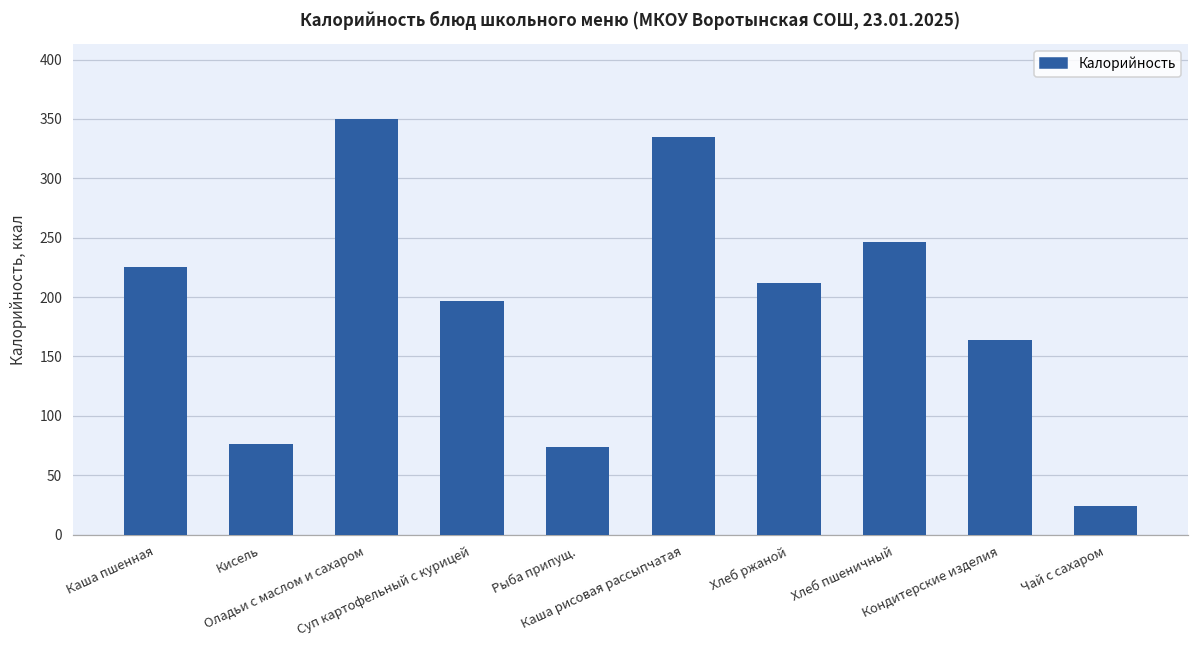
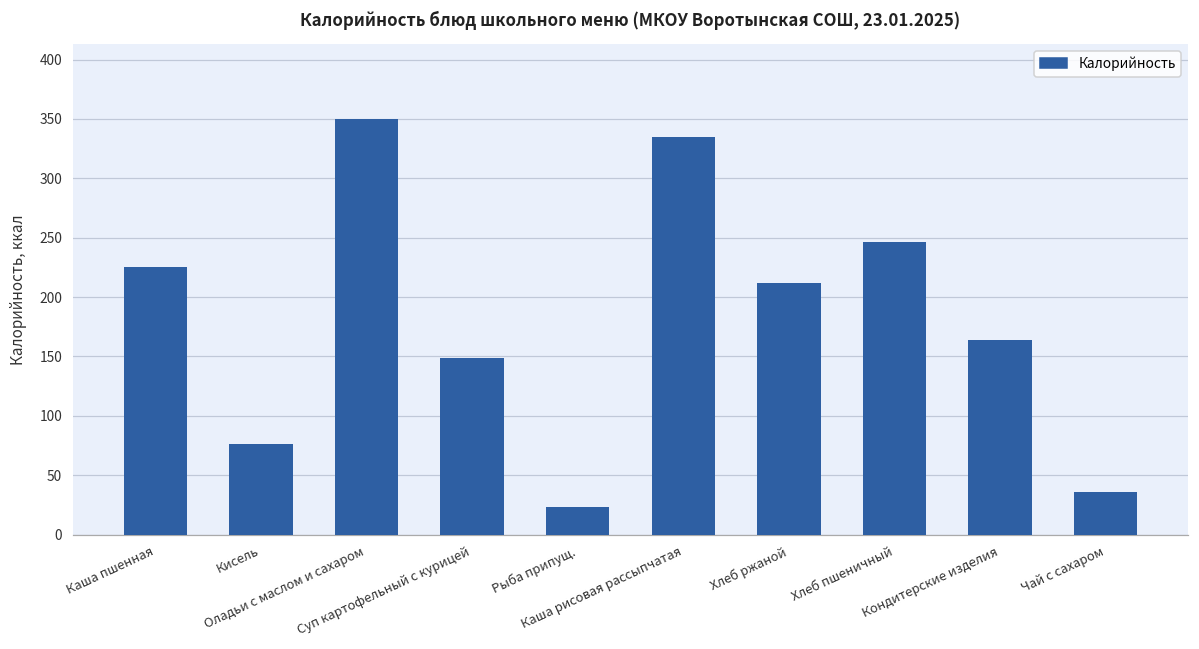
Суп картофельный с курицей: 197 -> 149
Рыба припущ.: 74 -> 23
Чай с сахаром: 24 -> 36
